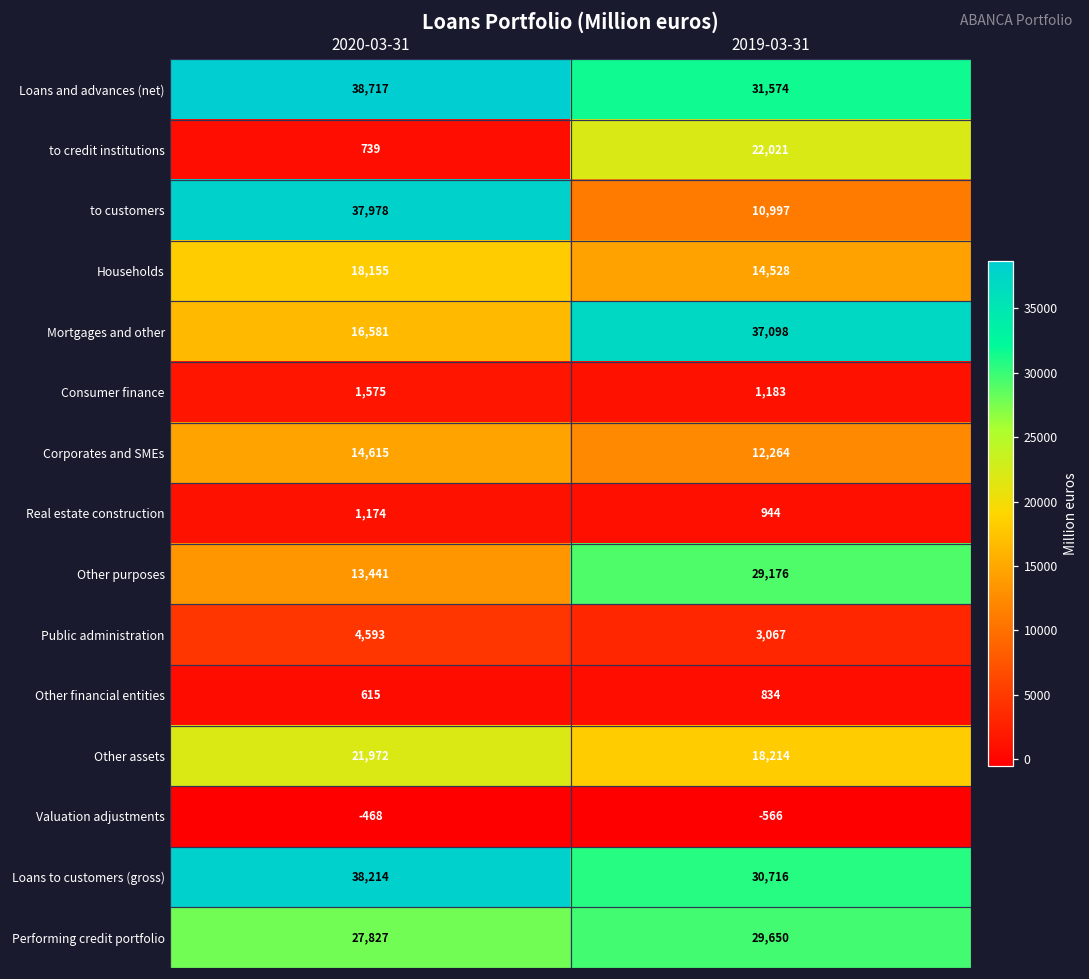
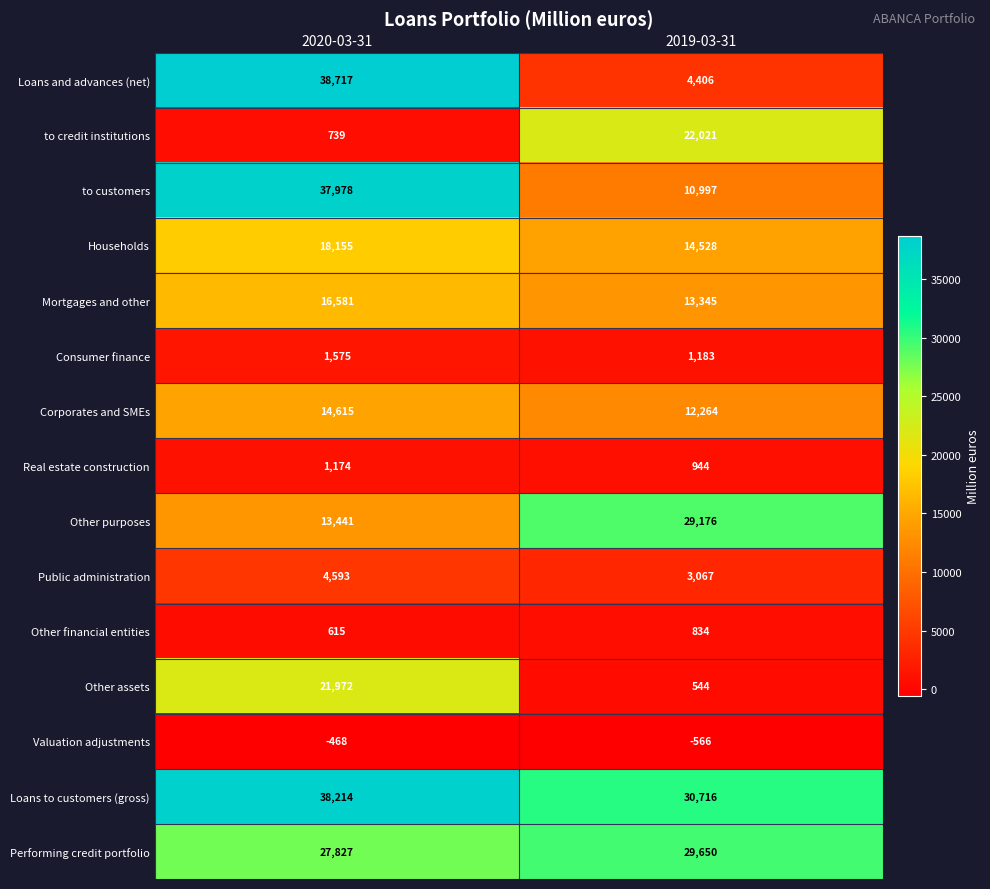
Loans and advances (net), 2019-03-31: 31,574 -> 4,406
Mortgages and other, 2019-03-31: 37,098 -> 13,345
Other assets, 2019-03-31: 18,214 -> 544
